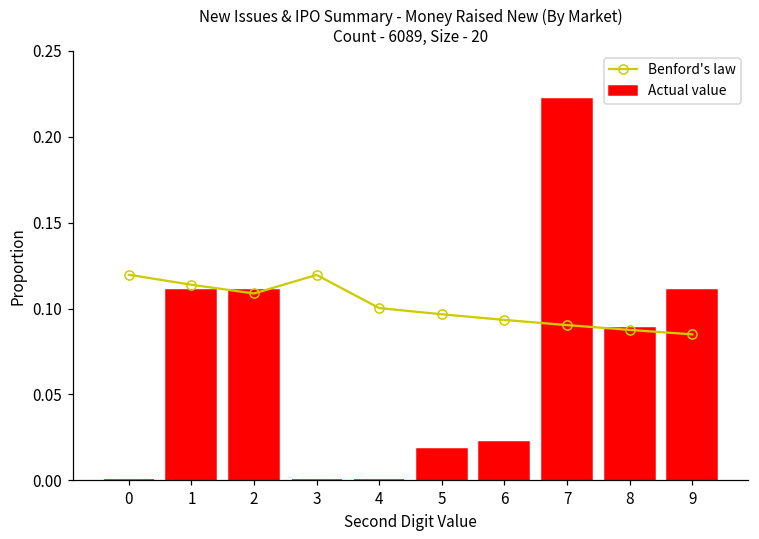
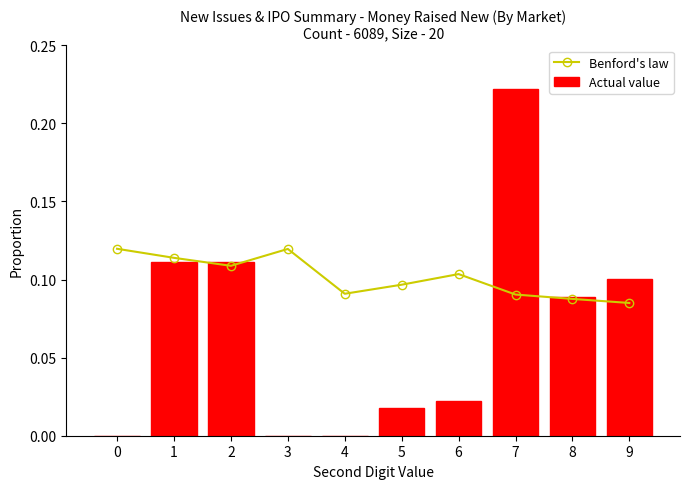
Benford's law, 4: 0.100 -> 0.091
Benford's law, 6: 0.093 -> 0.104
Actual value, 9: 0.111 -> 0.100
